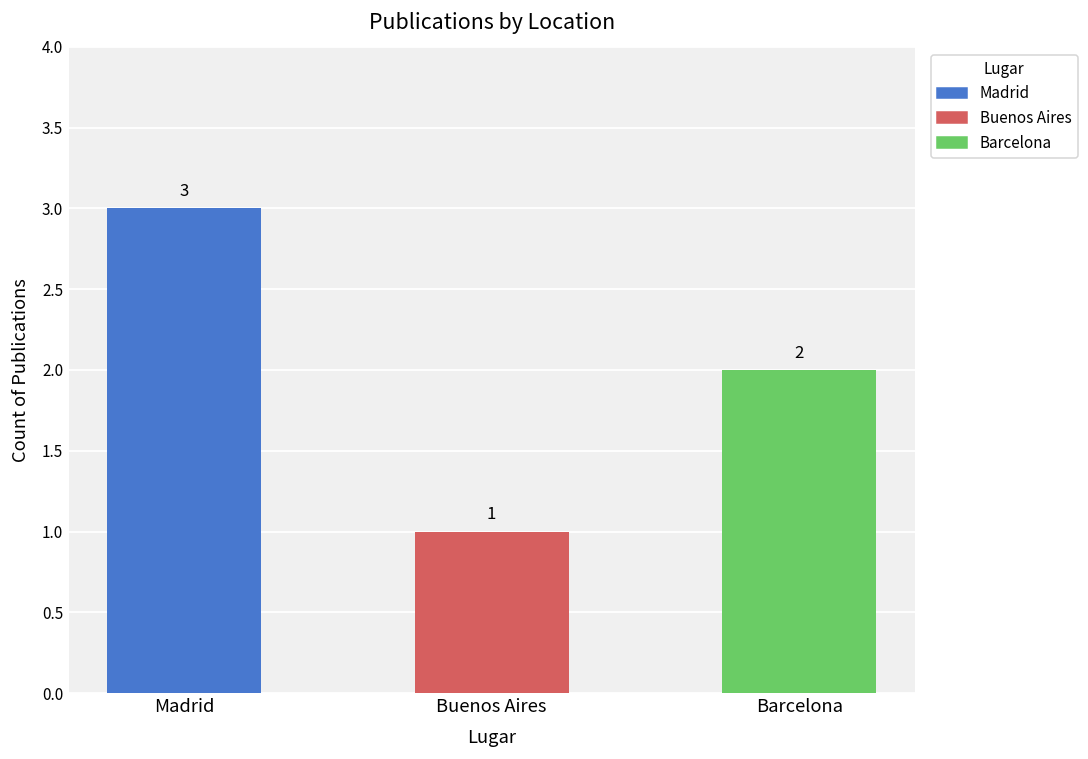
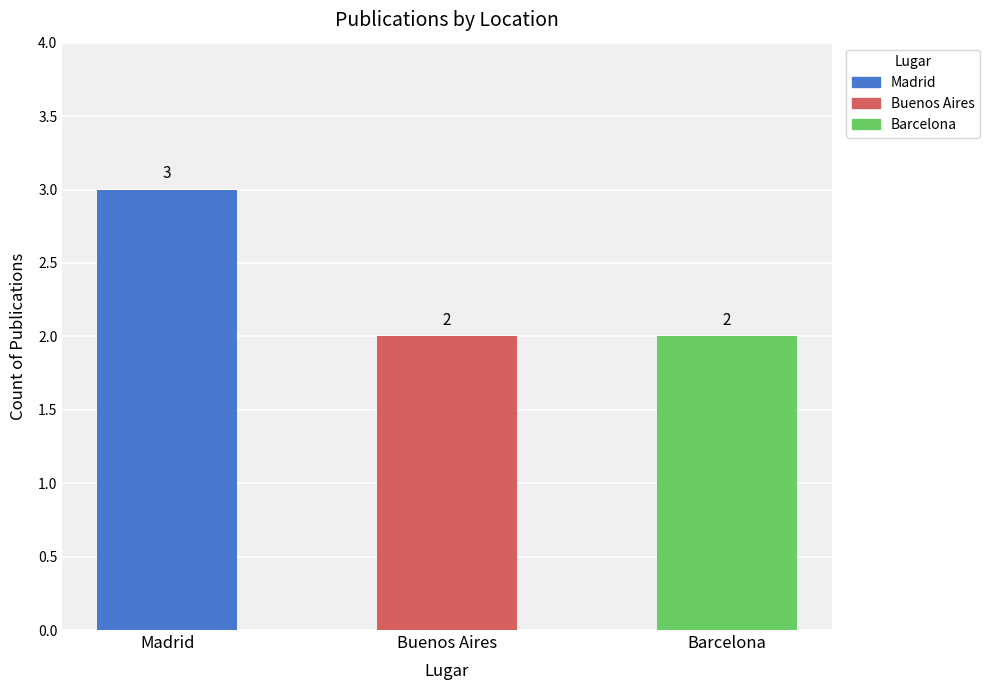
Buenos Aires: 1 -> 2
